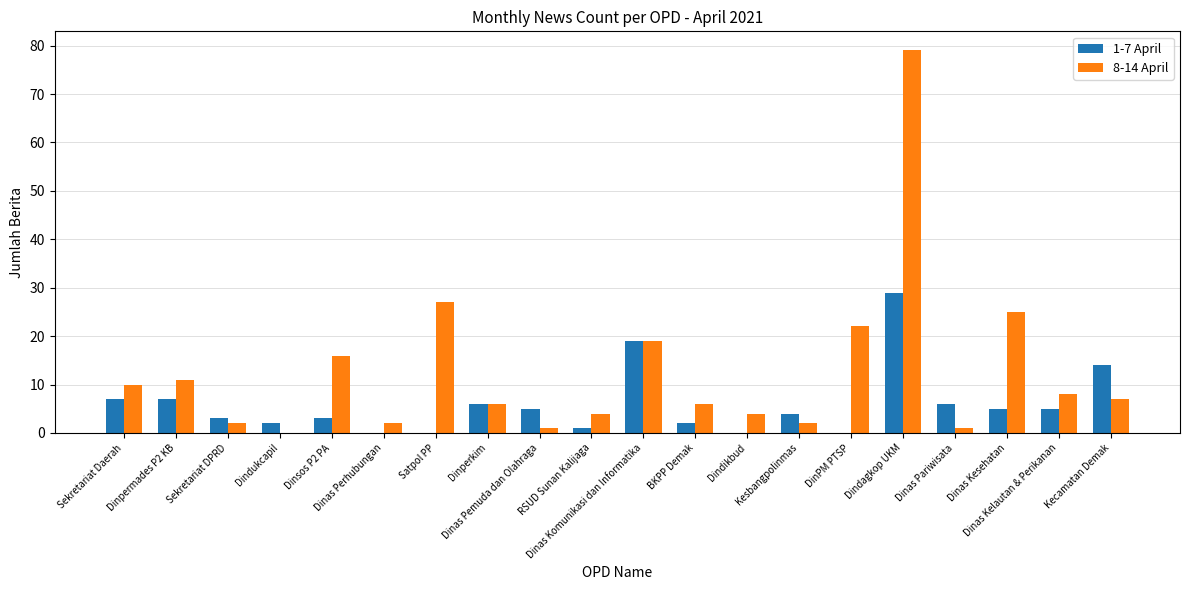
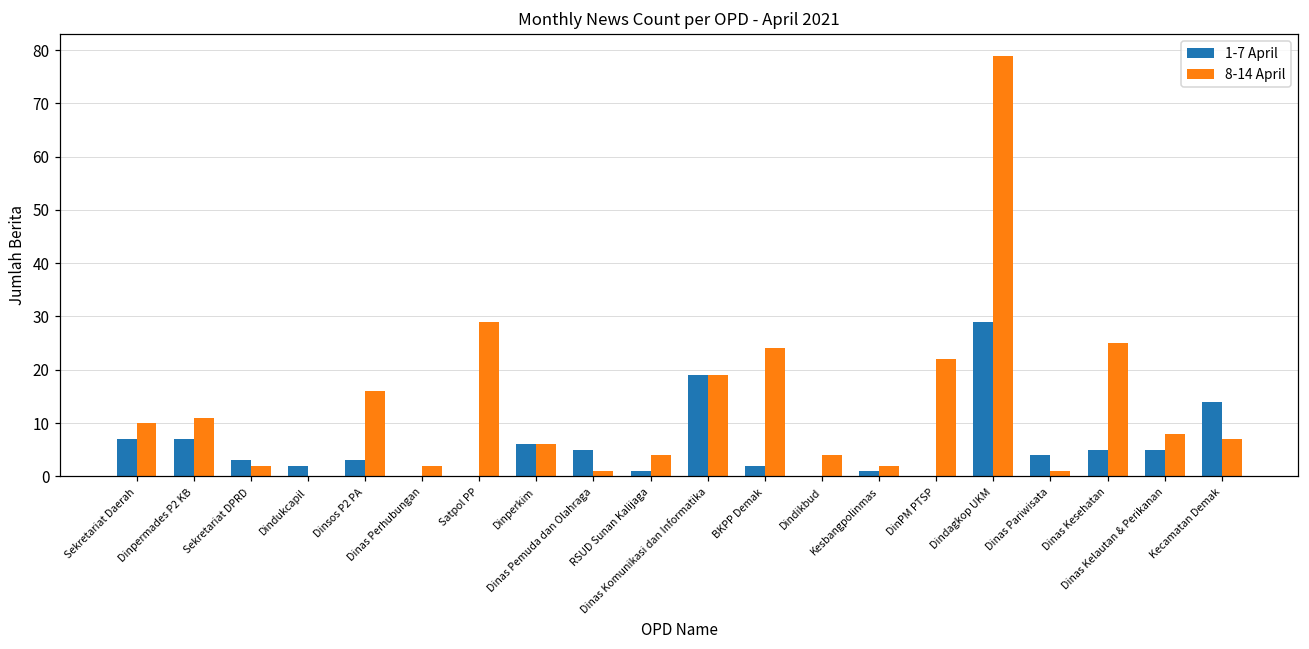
8-14 April, Satpol PP: 27 -> 29
8-14 April, BKPP Demak: 6 -> 24
1-7 April, Kesbangpolinmas: 4 -> 1
1-7 April, Dinas Pariwisata: 6 -> 4
